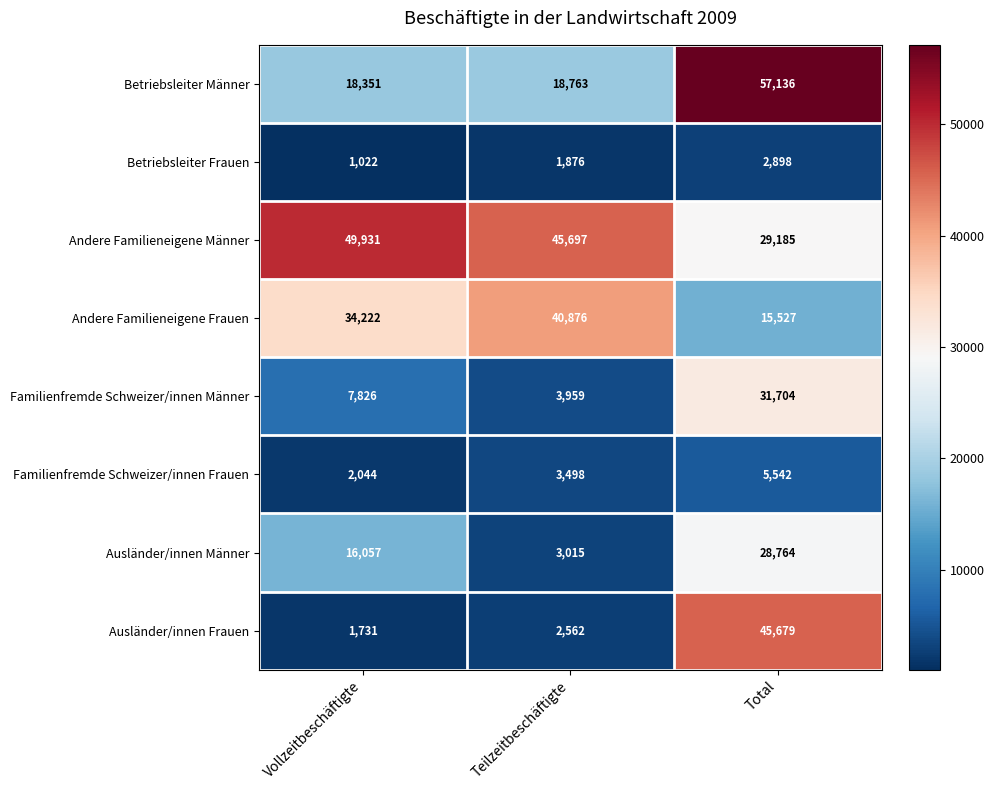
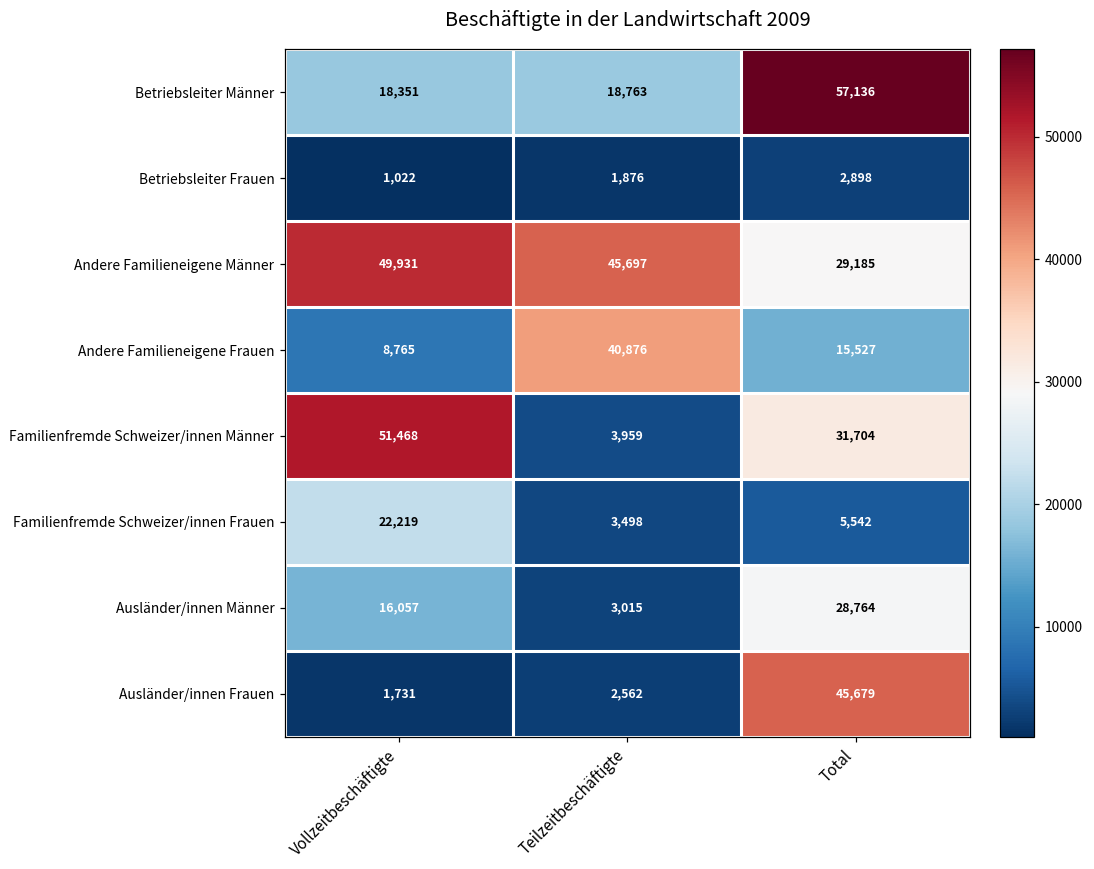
Andere Familieneigene Frauen, Vollzeitbeschäftigte: 34,222 -> 8,765
Familienfremde Schweizer/innen Männer, Vollzeitbeschäftigte: 7,826 -> 51,468
Familienfremde Schweizer/innen Frauen, Vollzeitbeschäftigte: 2,044 -> 22,219
